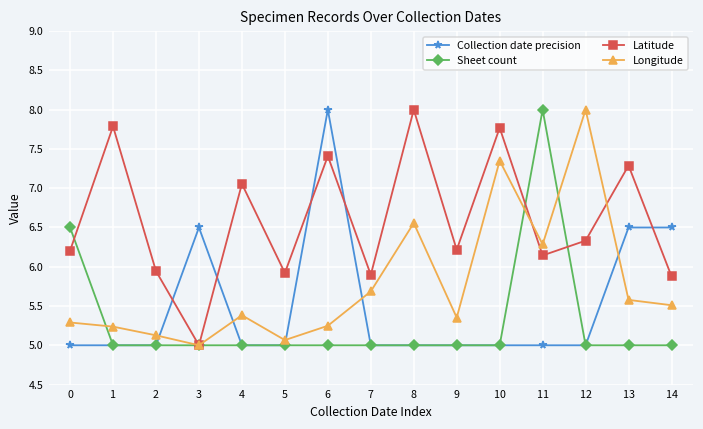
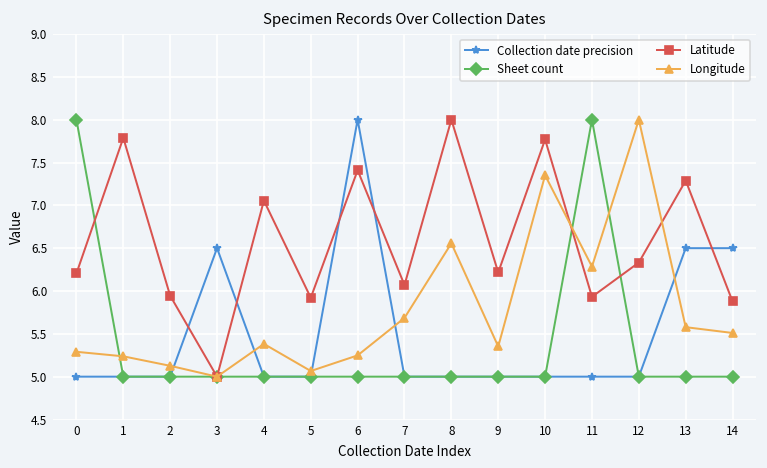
Sheet count, 0: 6.5 -> 8.0
Latitude, 7: 5.9 -> 6.1
Latitude, 11: 6.1 -> 5.9
